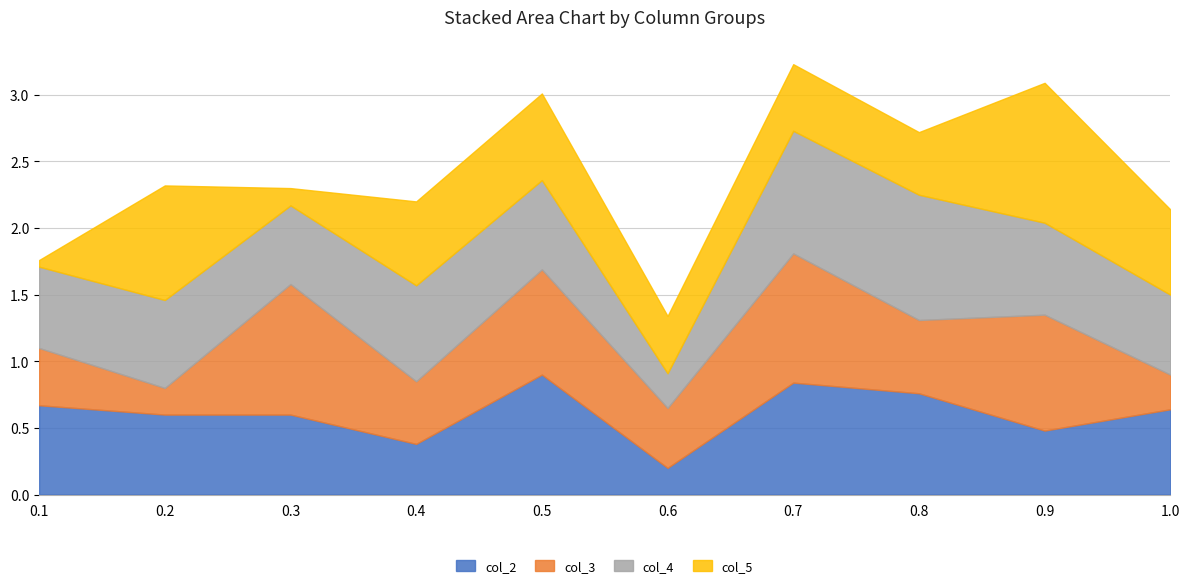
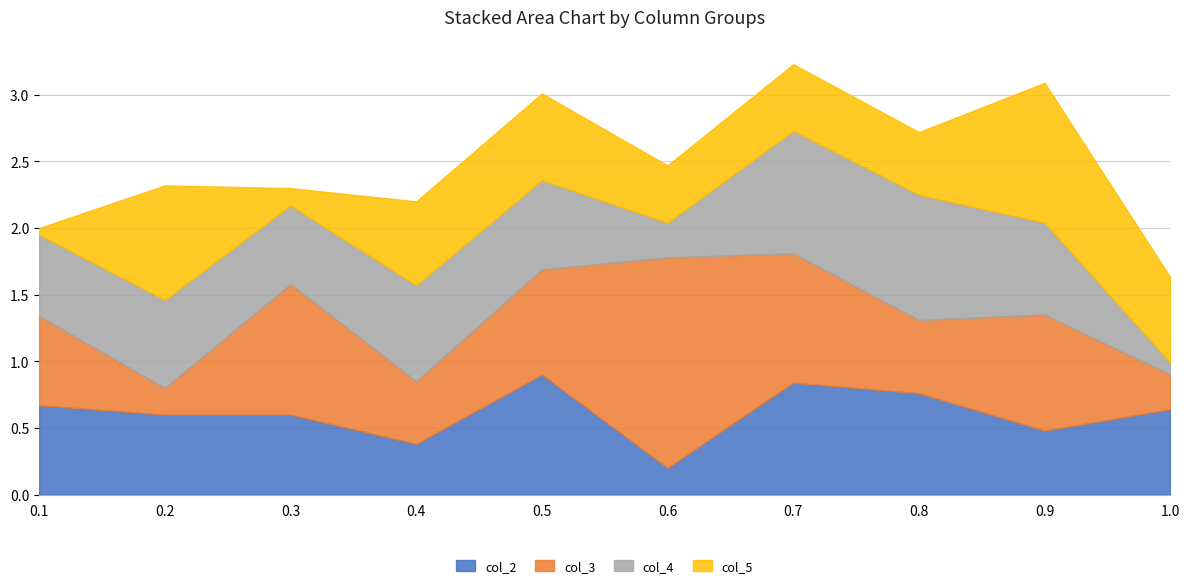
col_3, 0.1: 0.43 -> 0.67
col_3, 0.6: 0.45 -> 1.58
col_4, 1.0: 0.60 -> 0.09
